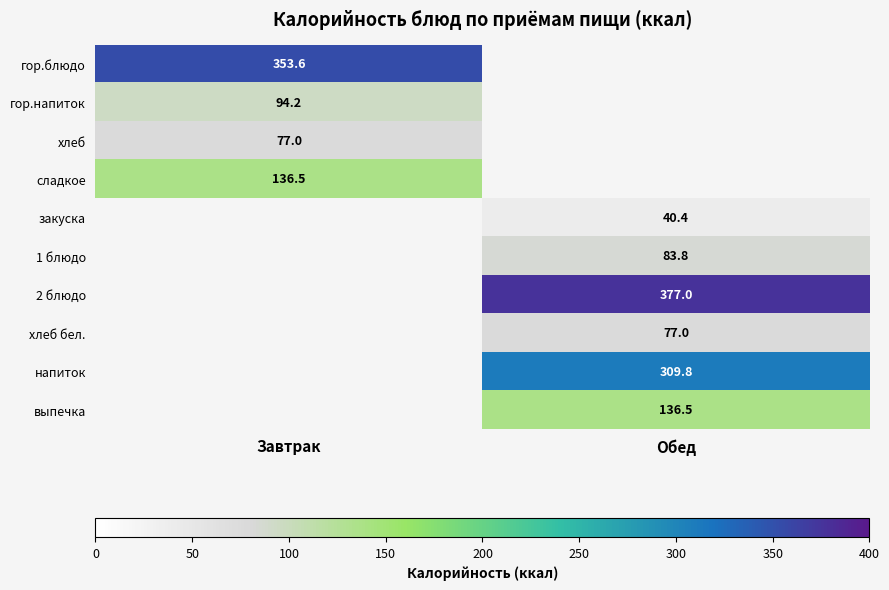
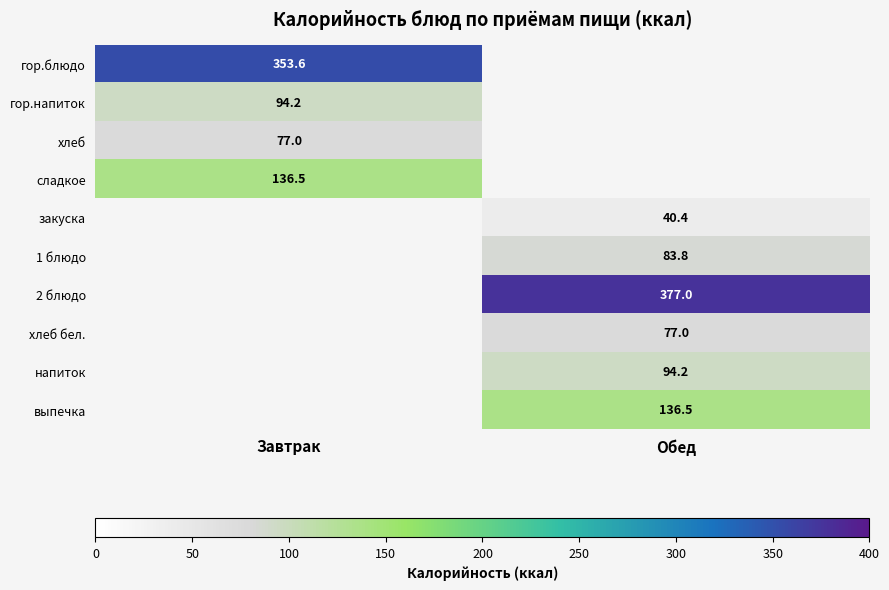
напиток, Обед: 309.8 -> 94.2
